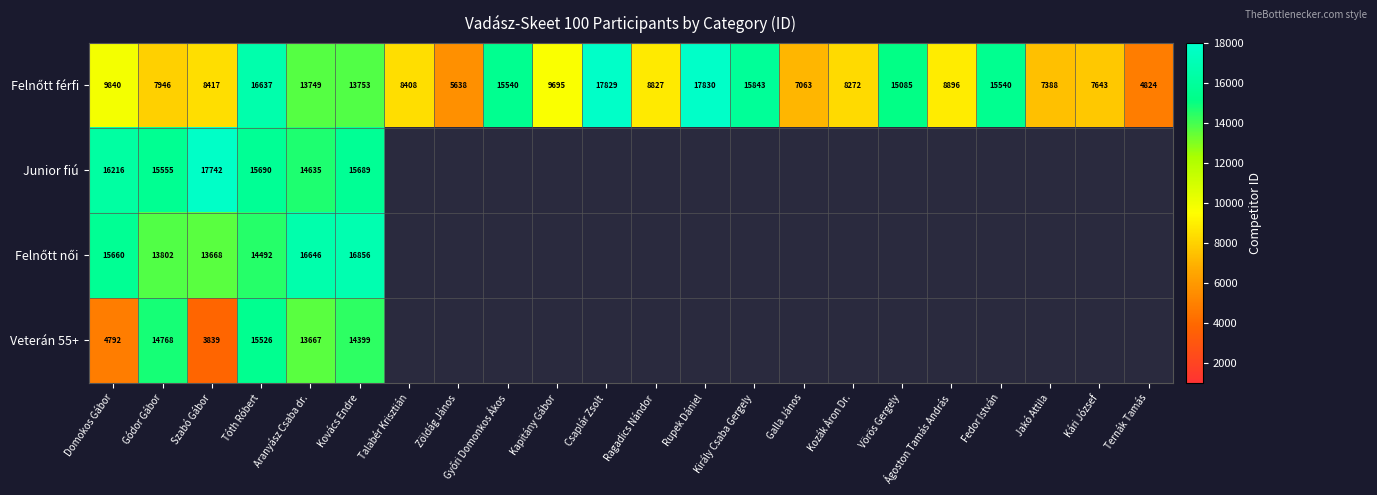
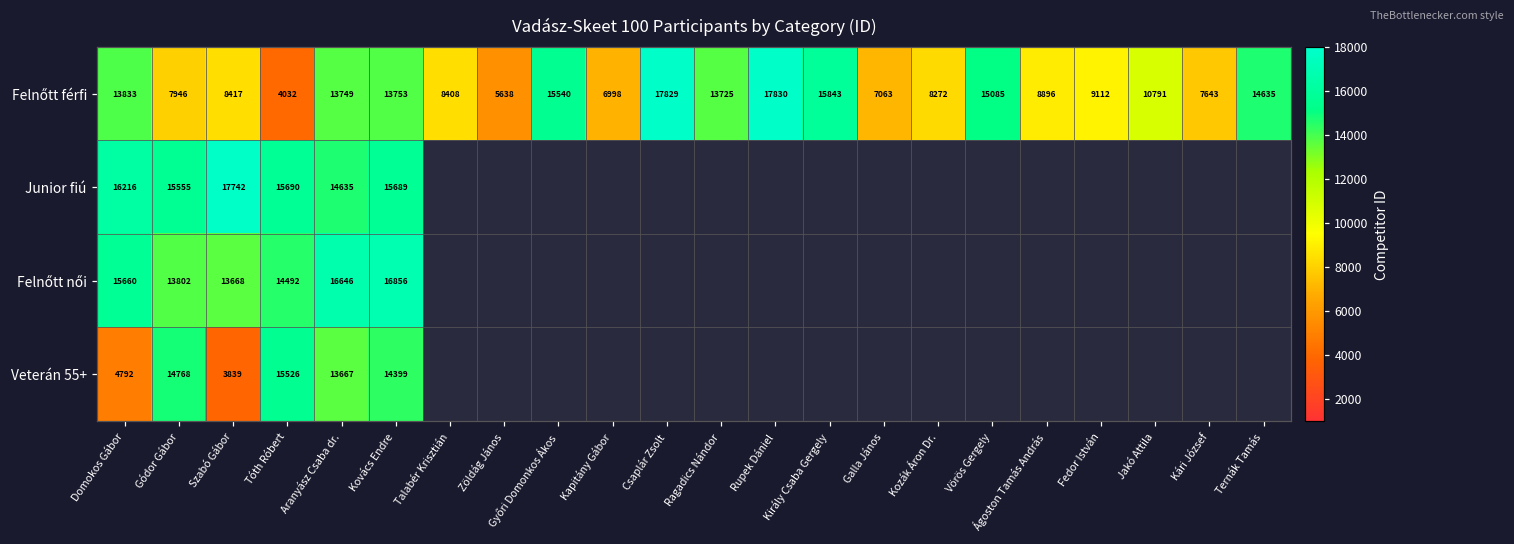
Felnőtt férfi, Domokos Gábor: 9840 -> 13833
Felnőtt férfi, Tóth Róbert: 16637 -> 4032
Felnőtt férfi, Kapitány Gábor: 9695 -> 6998
Felnőtt férfi, Ragadics Nándor: 8827 -> 13725
Felnőtt férfi, Fedor István: 15540 -> 9112
Felnőtt férfi, Jakó Attila: 7388 -> 10791
Felnőtt férfi, Ternák Tamás: 4824 -> 14635
